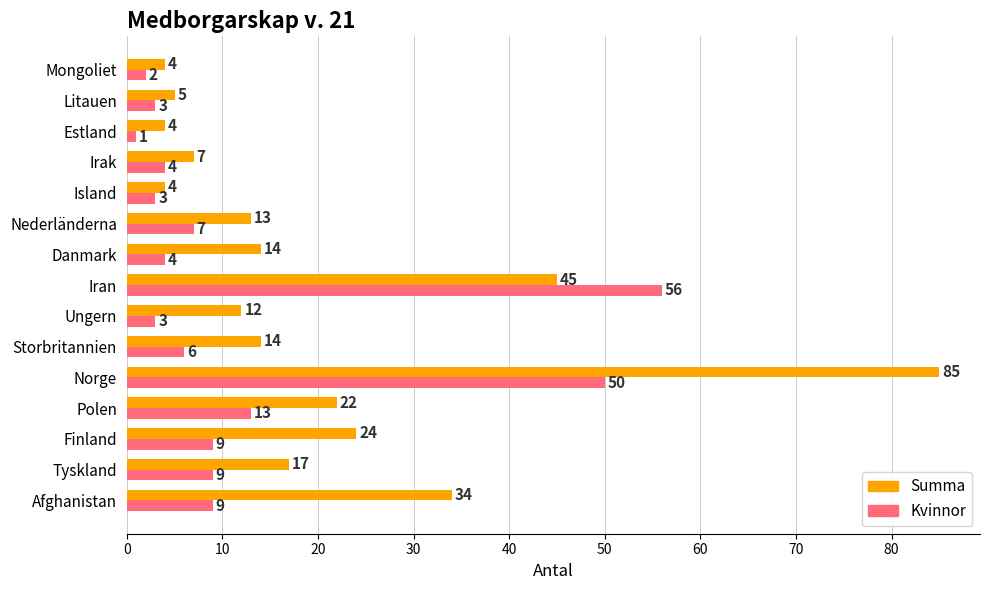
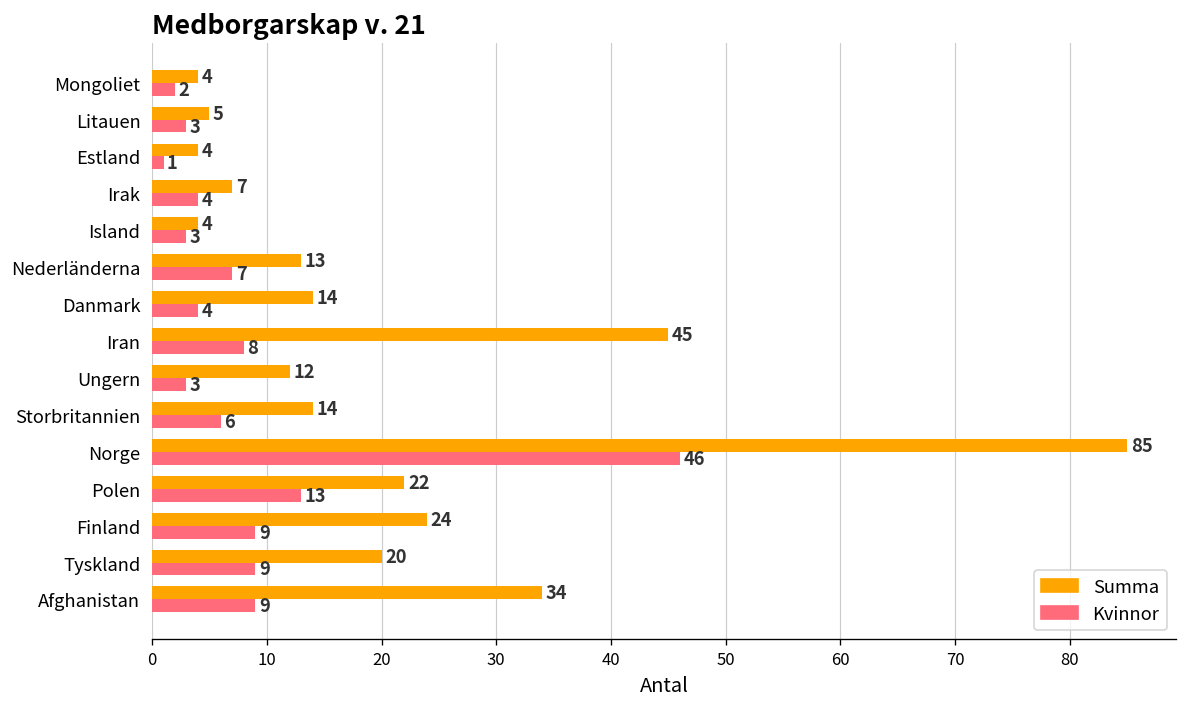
Kvinnor, Iran: 56 -> 8
Kvinnor, Norge: 50 -> 46
Summa, Tyskland: 17 -> 20
